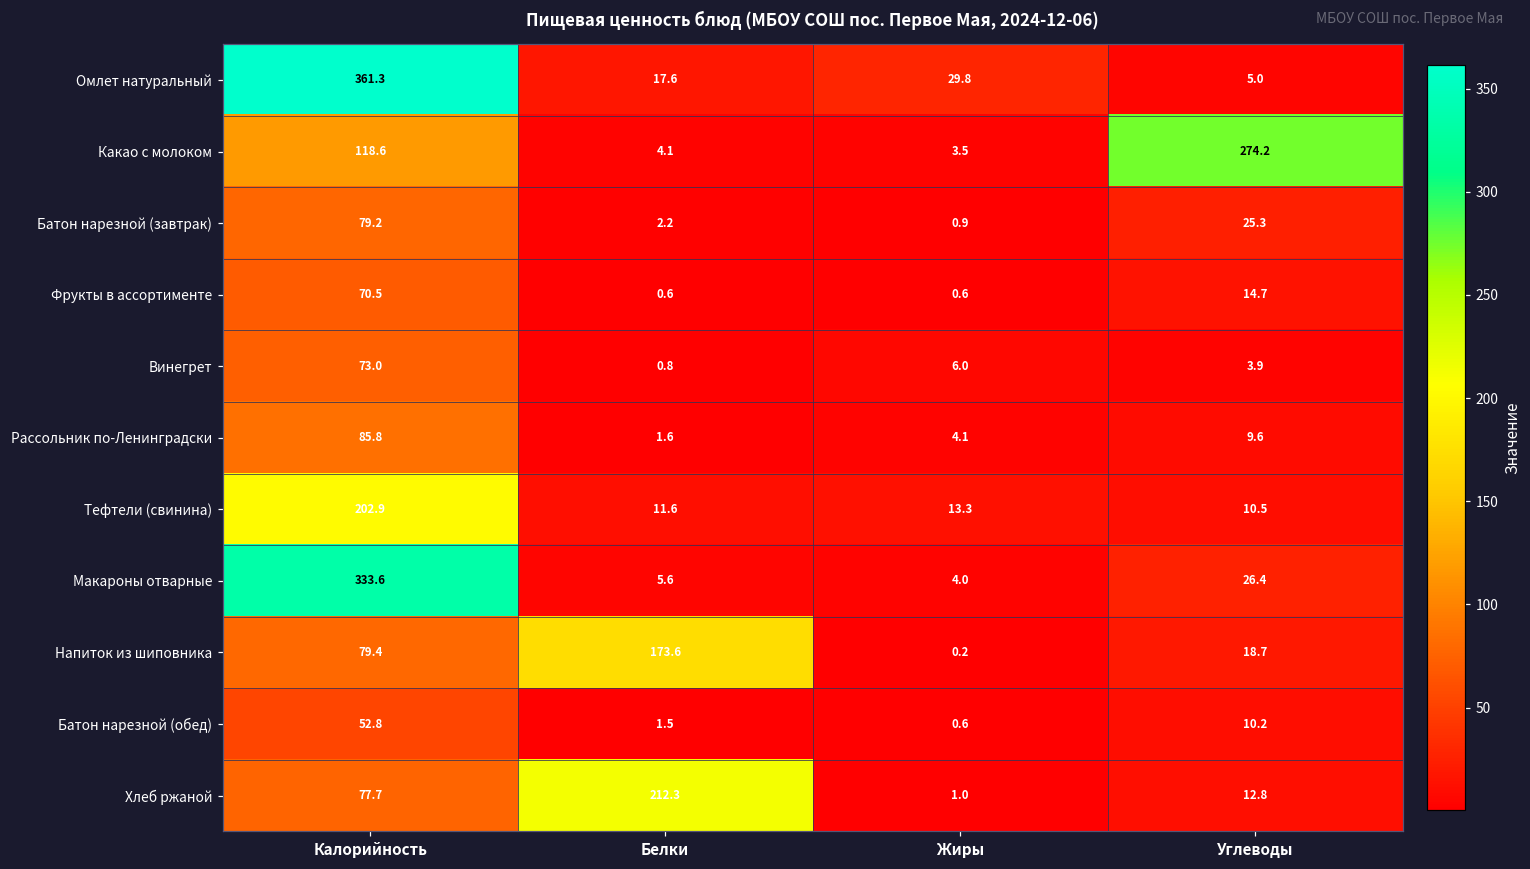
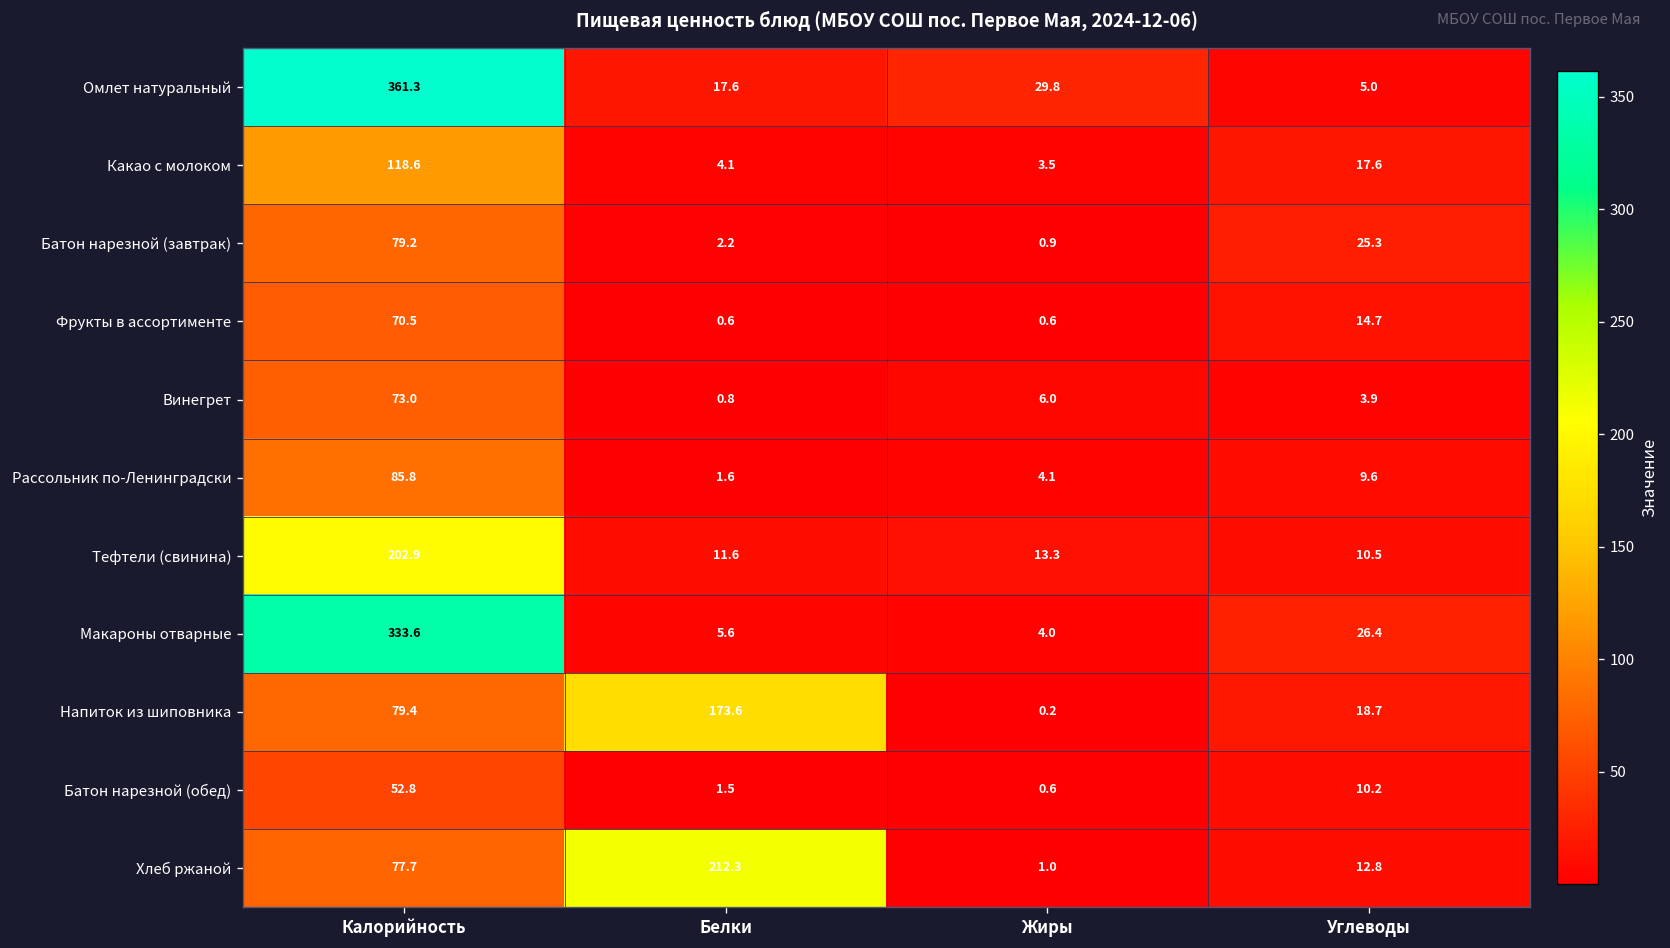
Какао с молоком, Углеводы: 274.2 -> 17.6
